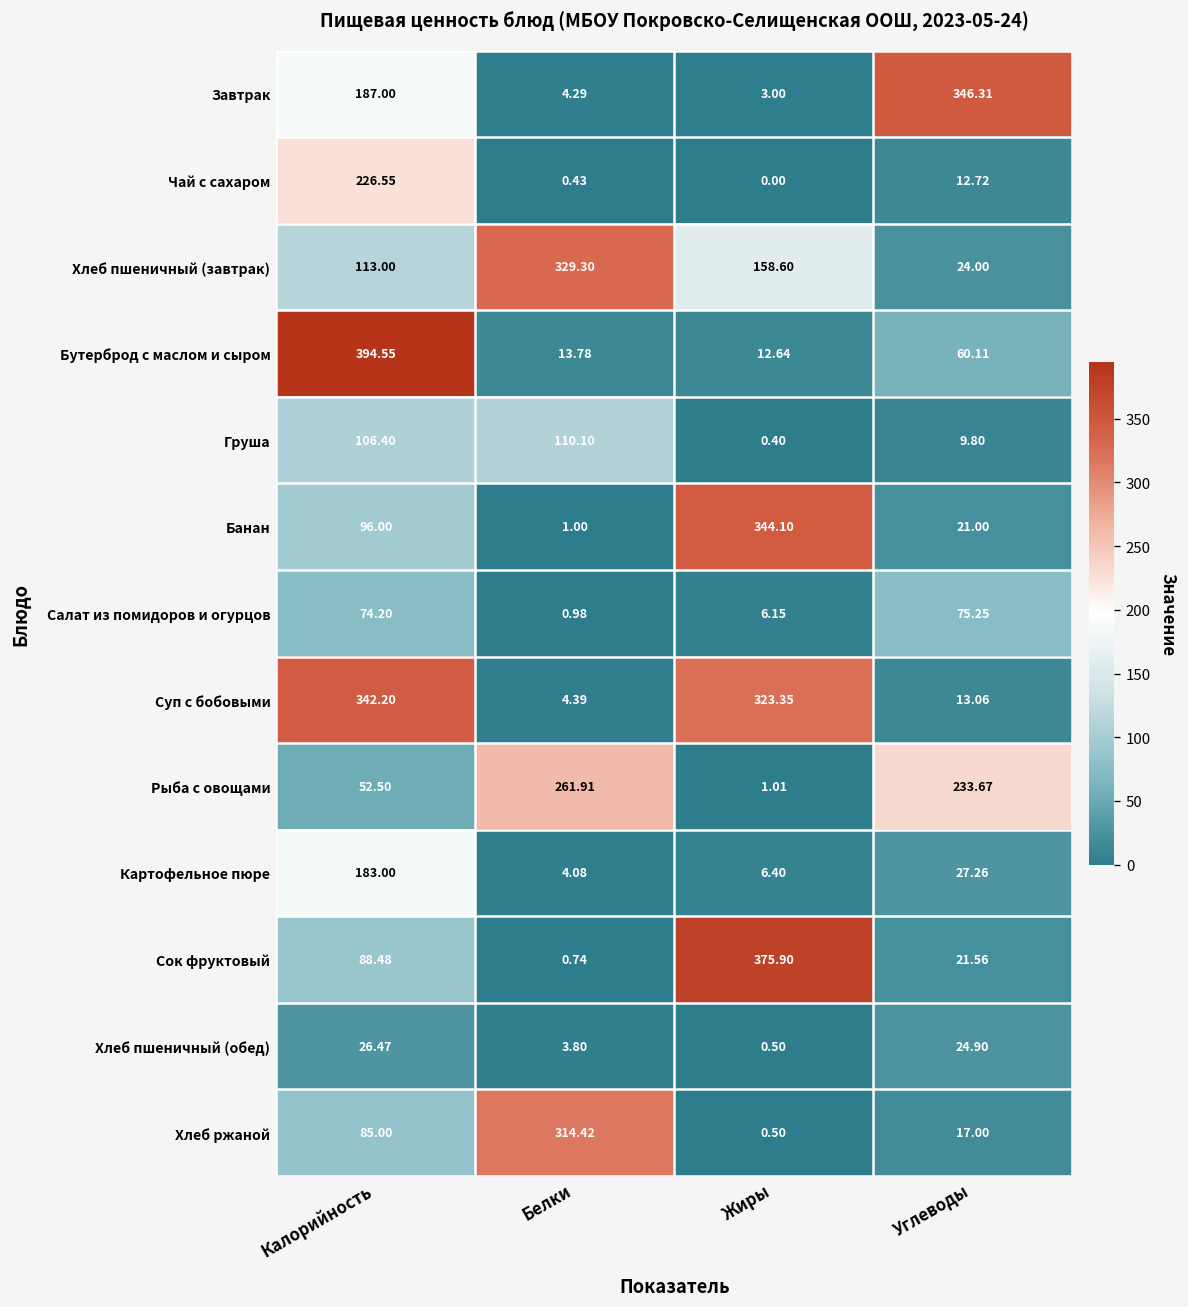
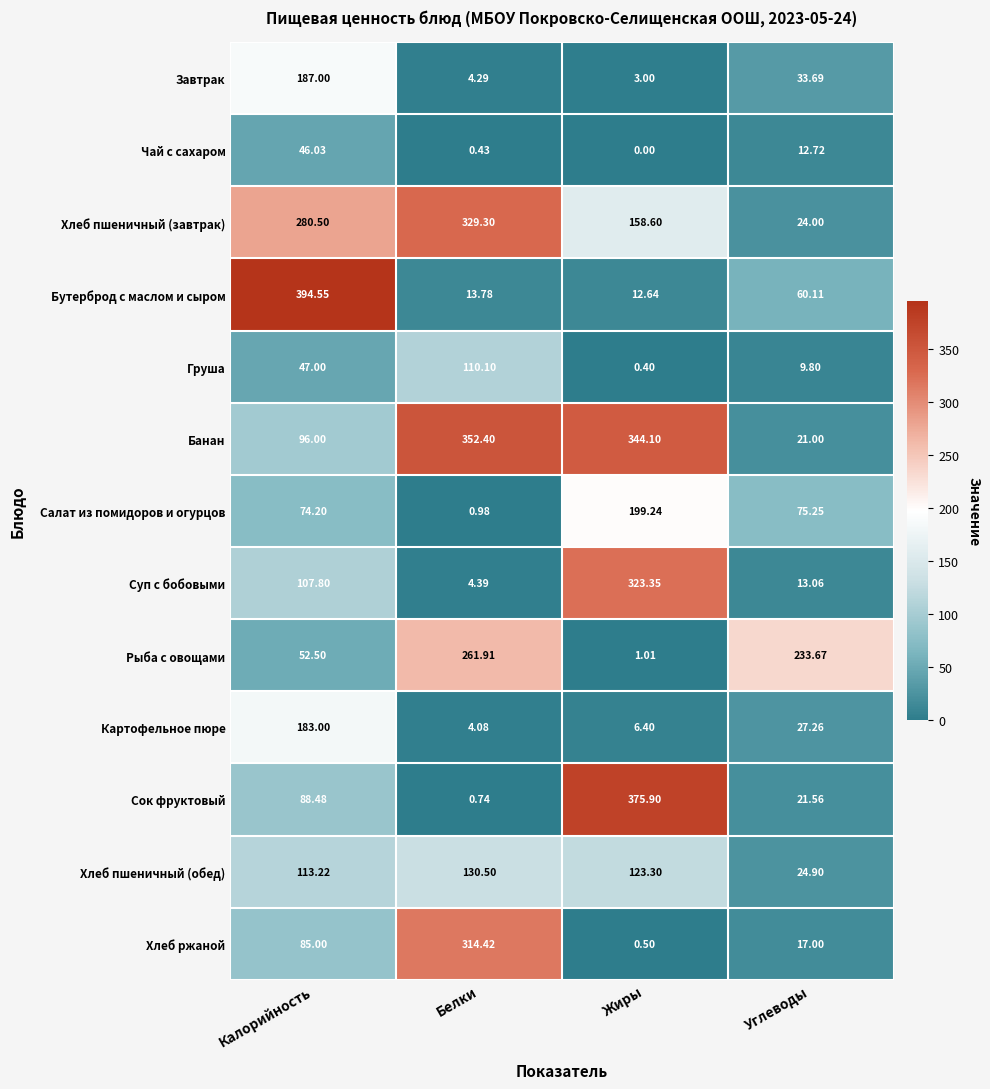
Завтрак, Углеводы: 346.31 -> 33.69
Чай с сахаром, Калорийность: 226.55 -> 46.03
Хлеб пшеничный (завтрак), Калорийность: 113.00 -> 280.50
Груша, Калорийность: 106.40 -> 47.00
Банан, Белки: 1.00 -> 352.40
Салат из помидоров и огурцов, Жиры: 6.15 -> 199.24
Суп с бобовыми, Калорийность: 342.20 -> 107.80
Хлеб пшеничный (обед), Калорийность: 26.47 -> 113.22
Хлеб пшеничный (обед), Белки: 3.80 -> 130.50
Хлеб пшеничный (обед), Жиры: 0.50 -> 123.30
